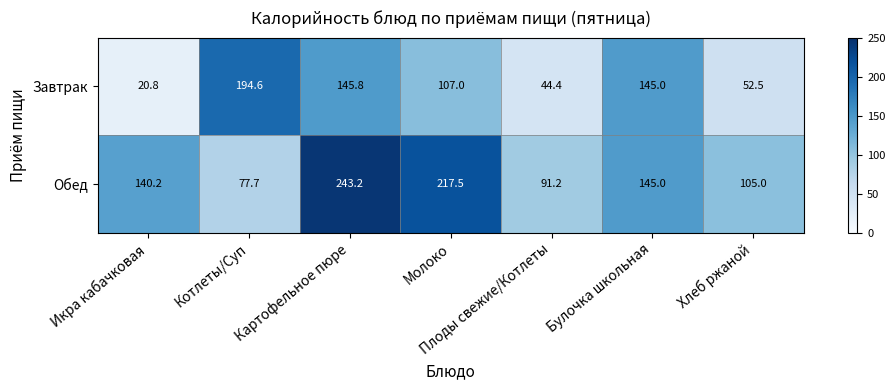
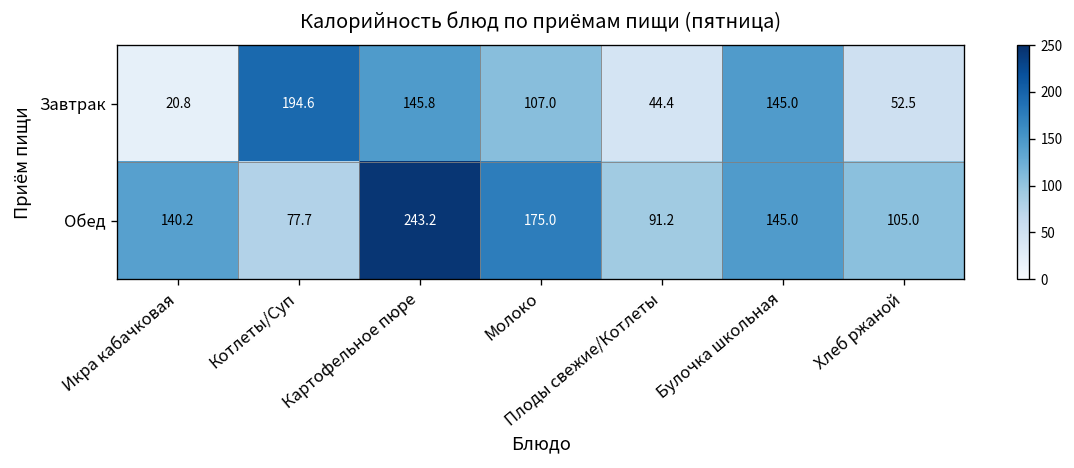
Обед, Молоко: 217.5 -> 175.0
